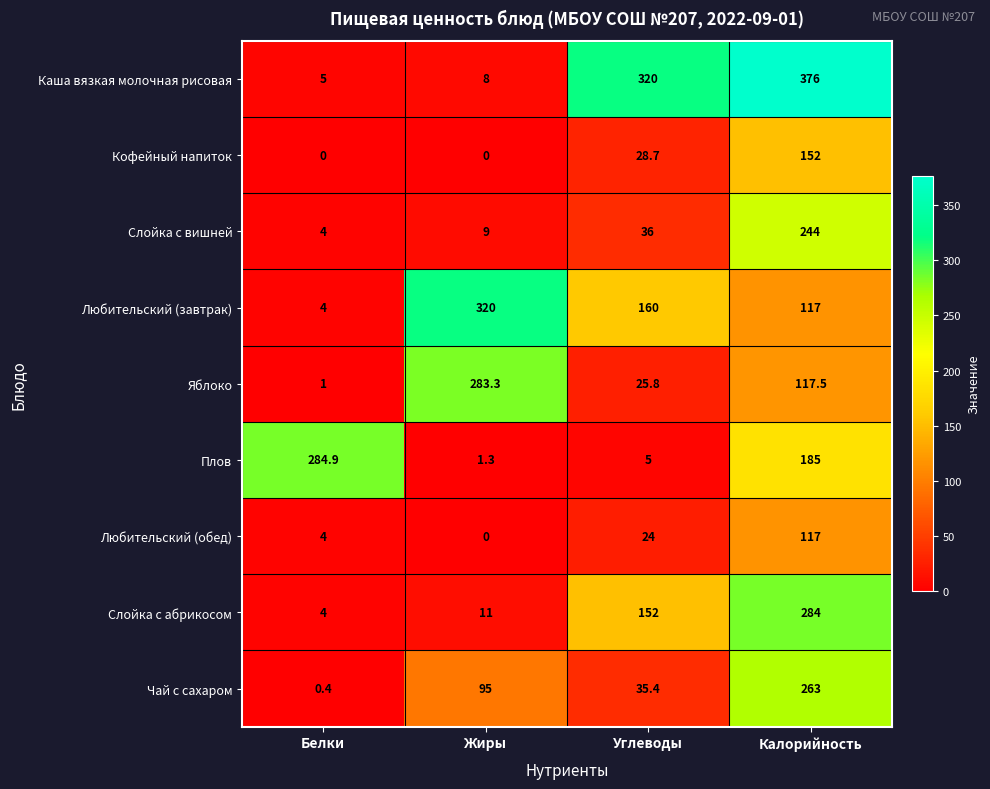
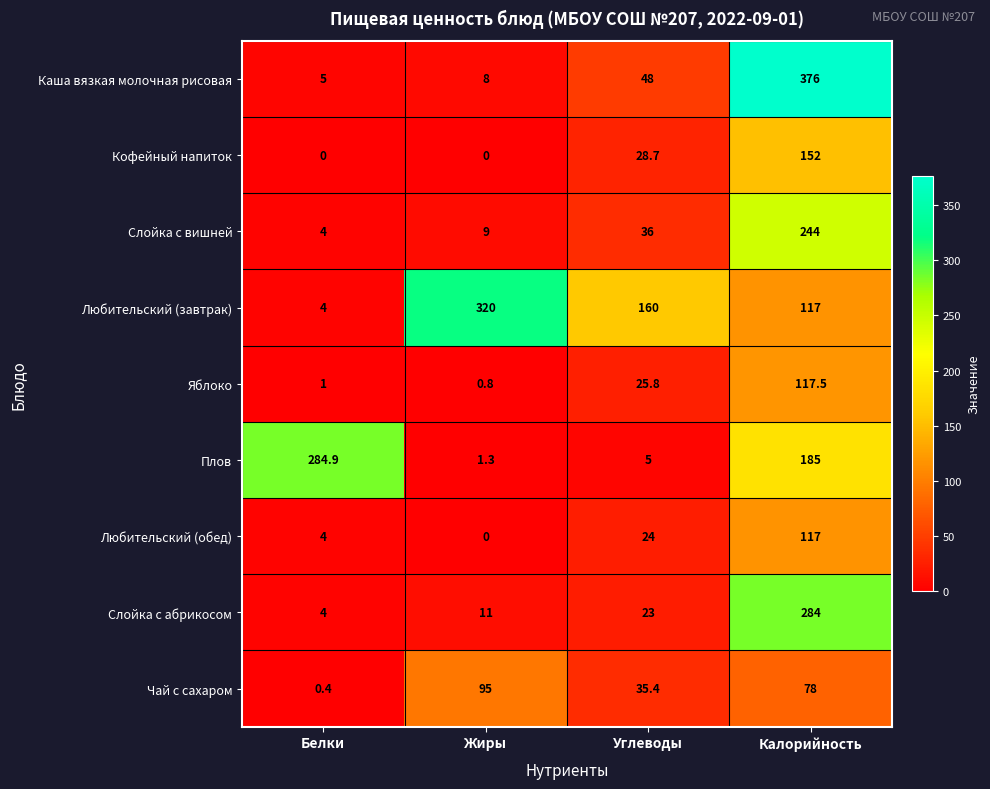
Каша вязкая молочная рисовая, Углеводы: 320 -> 48
Яблоко, Жиры: 283.3 -> 0.8
Слойка с абрикосом, Углеводы: 152 -> 23
Чай с сахаром, Калорийность: 263 -> 78
